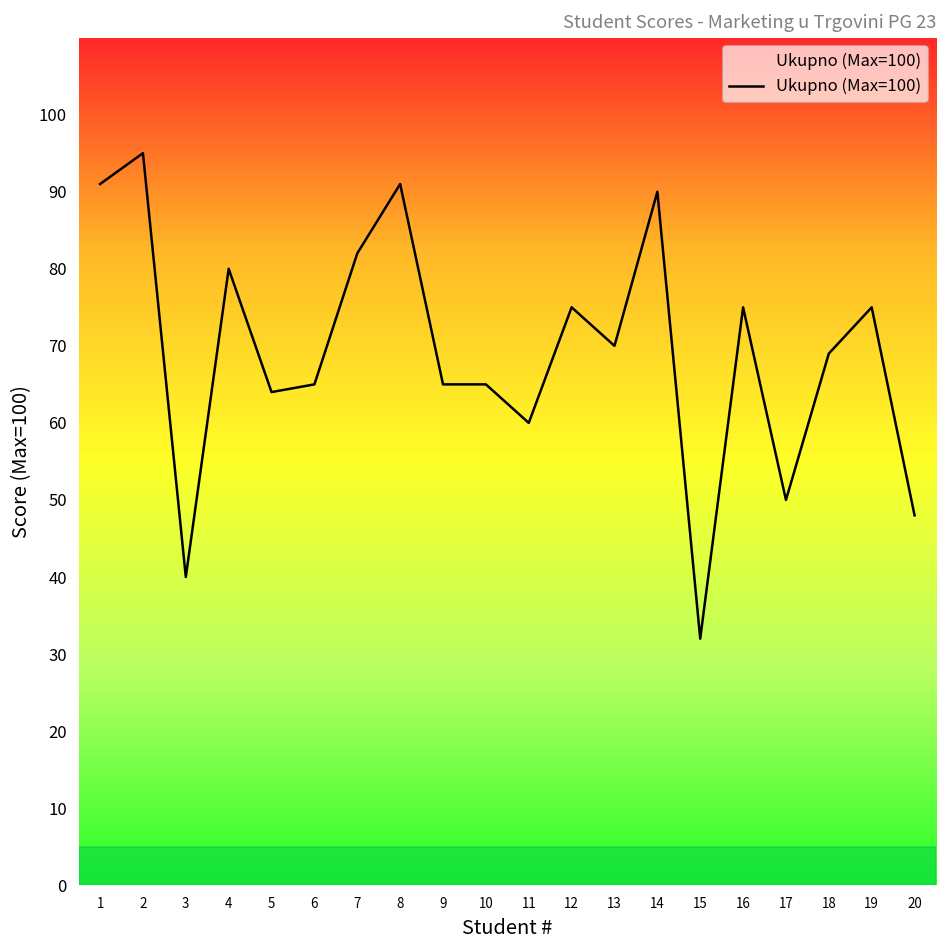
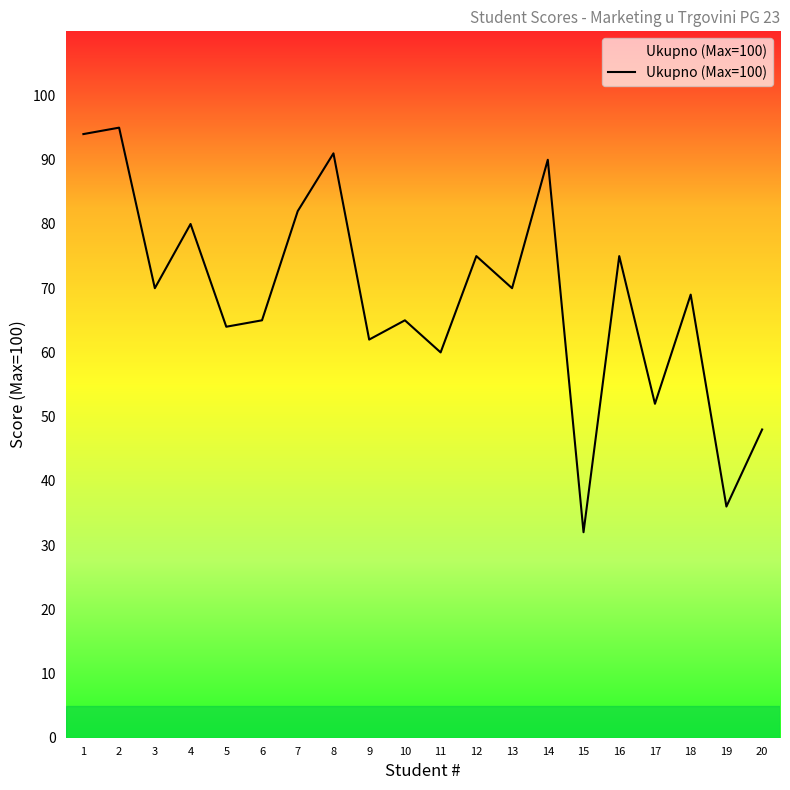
1: 91 -> 94
3: 40 -> 70
9: 65 -> 62
17: 50 -> 52
19: 75 -> 36
